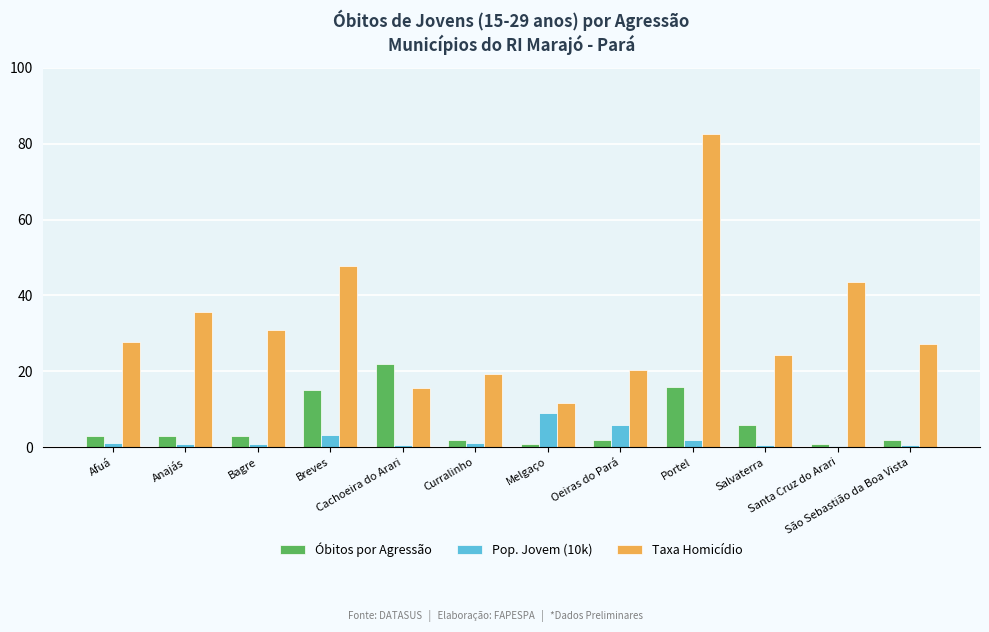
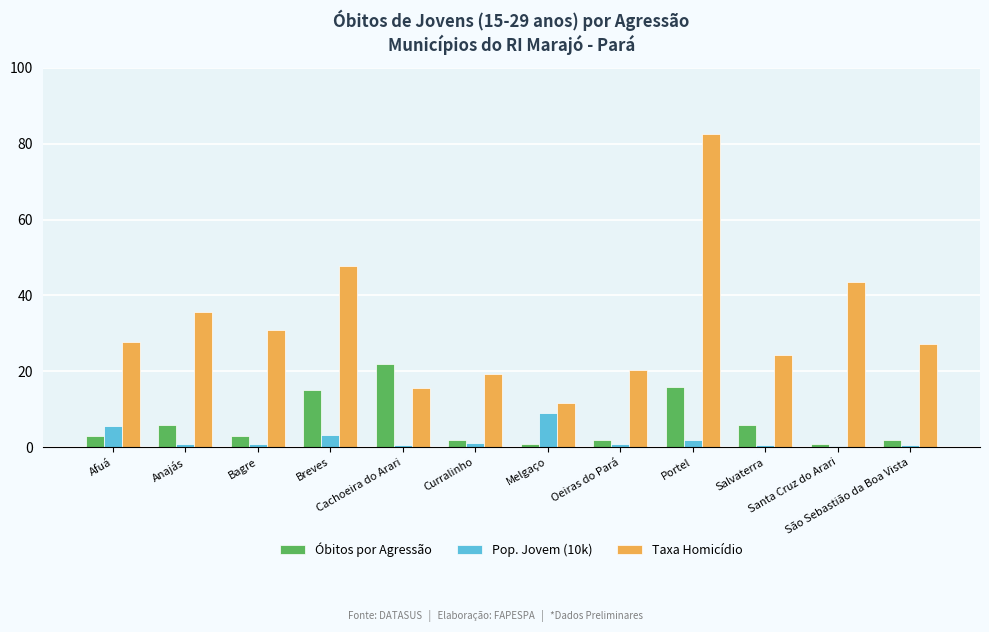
Pop. Jovem (10k), Afuá: 1 -> 6
Óbitos por Agressão, Anajás: 3 -> 6
Pop. Jovem (10k), Oeiras do Pará: 6 -> 1
